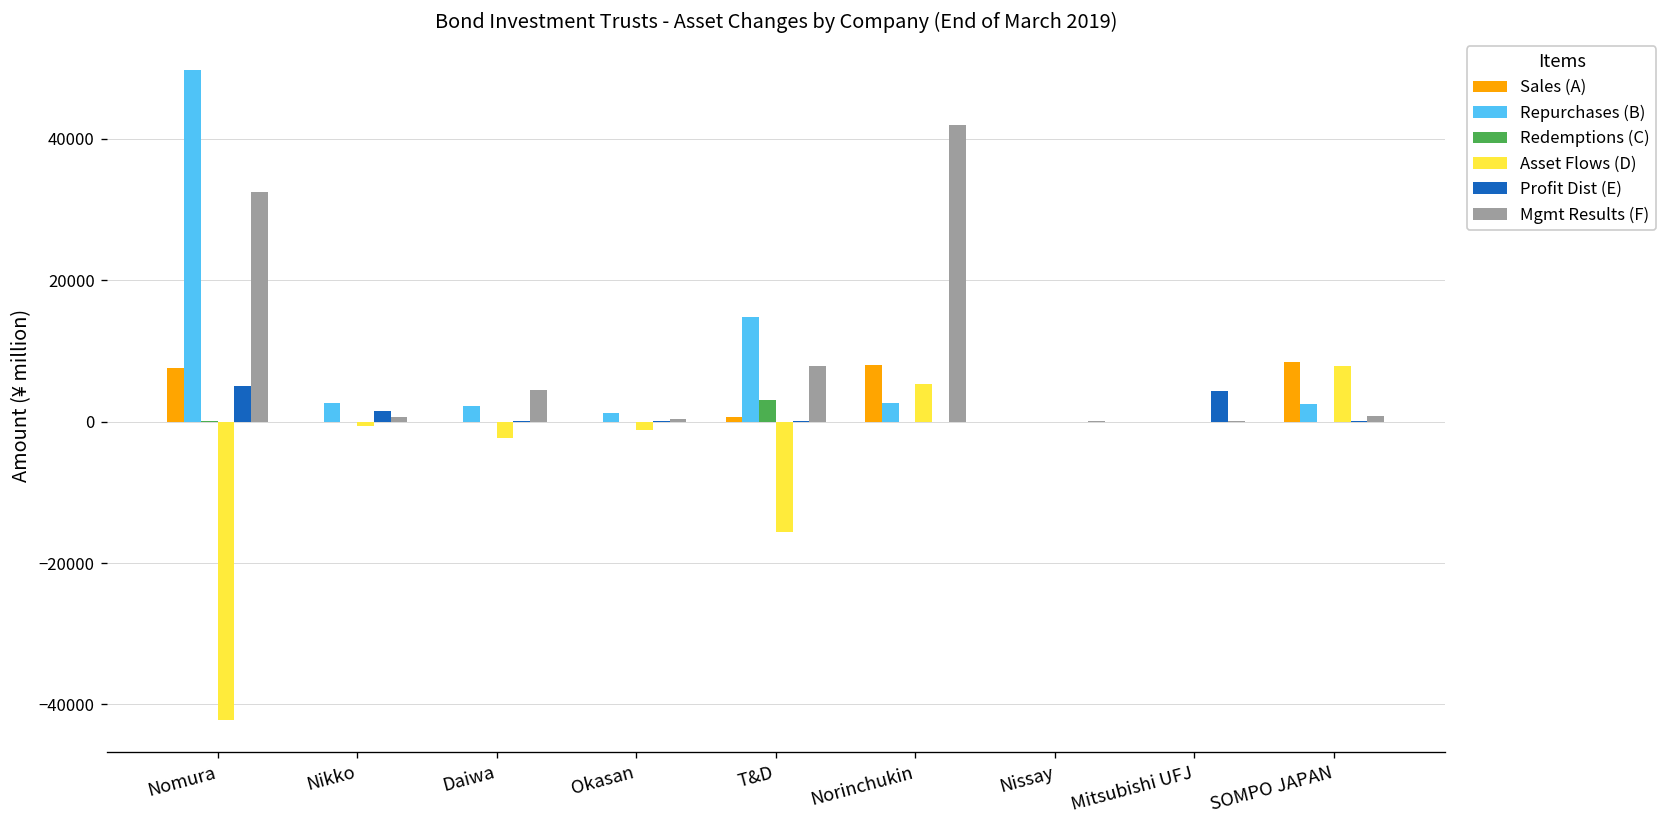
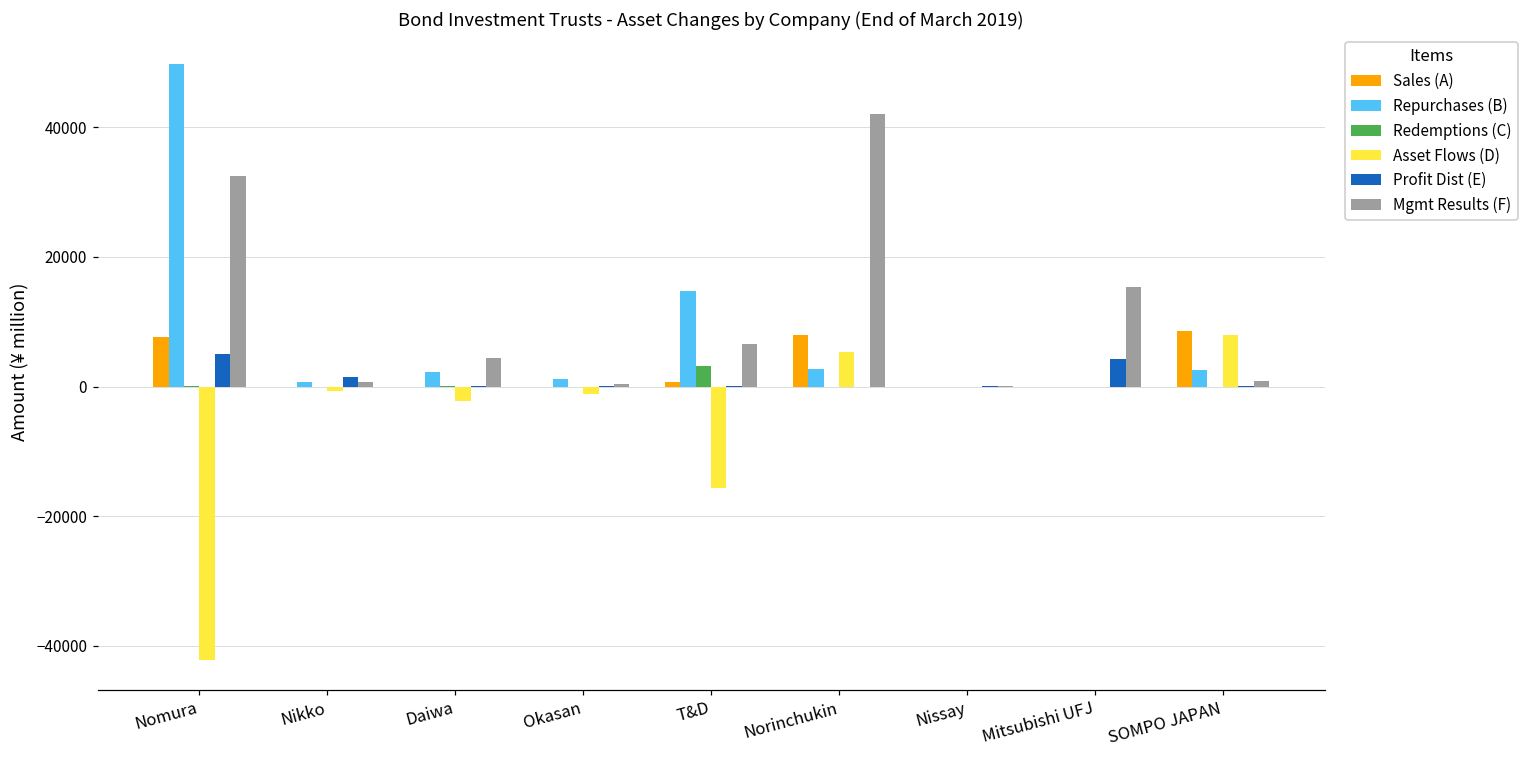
Repurchases (B), Nikko: 3000 -> 1000
Mgmt Results (F), T&D: 8000 -> 7000
Mgmt Results (F), Mitsubishi UFJ: 0 -> 15000
